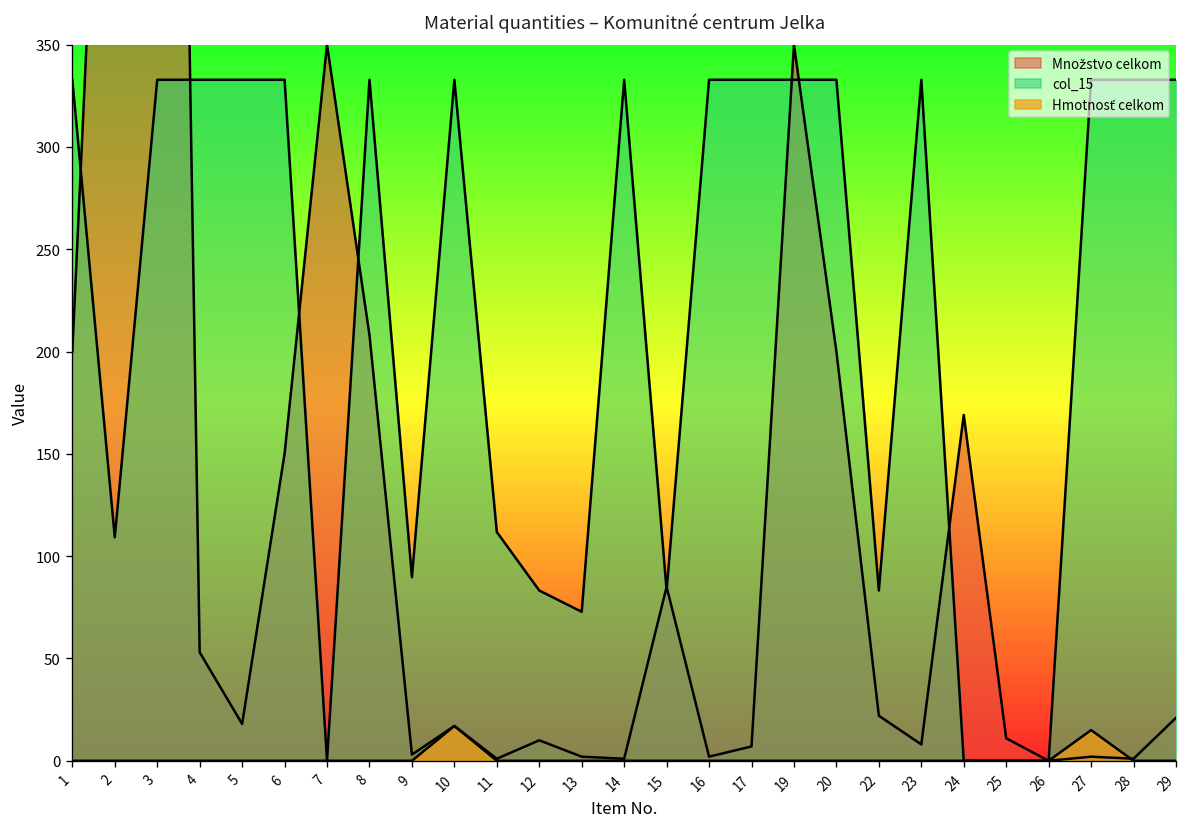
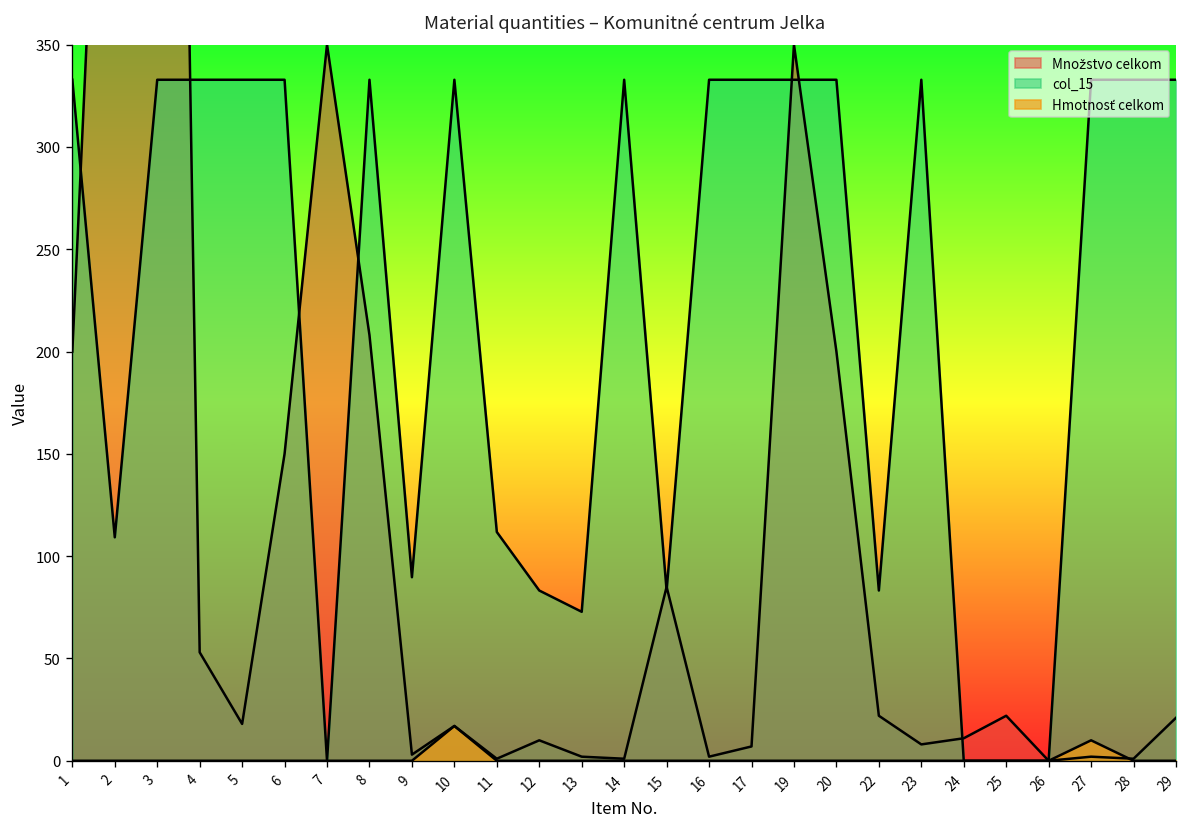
Množstvo celkom, 24: 169 -> 11
Množstvo celkom, 25: 11 -> 22
Hmotnosť celkom, 27: 15 -> 10
